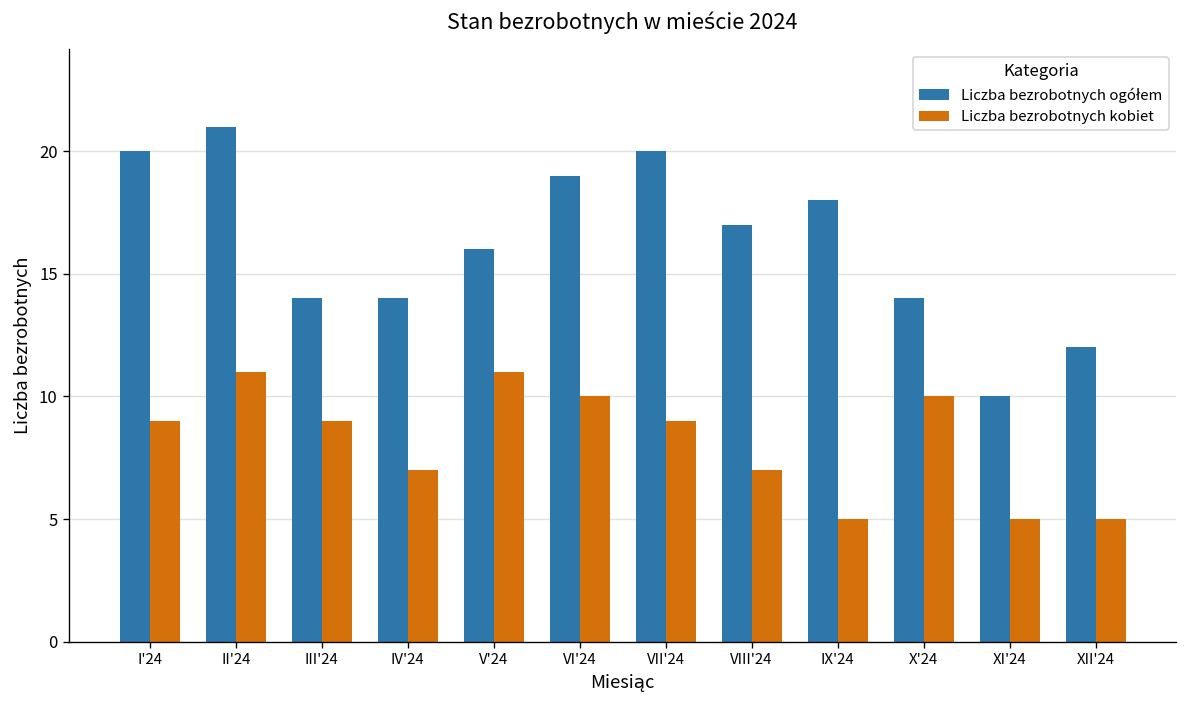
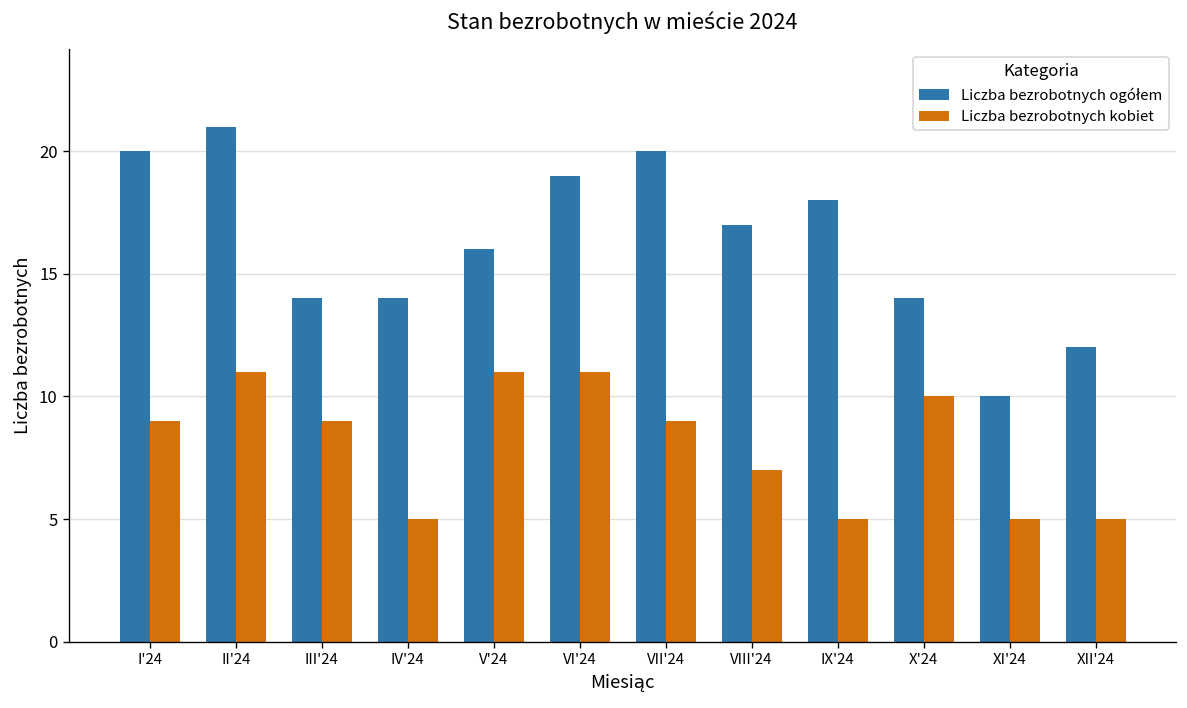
Liczba bezrobotnych kobiet, IV'24: 7 -> 5
Liczba bezrobotnych kobiet, VI'24: 10 -> 11
